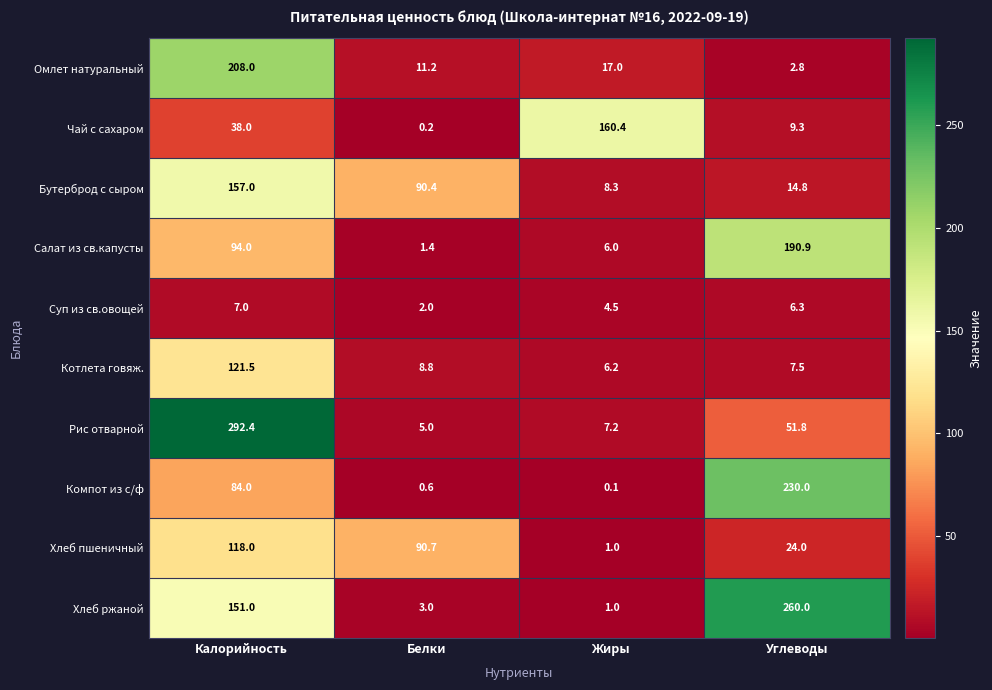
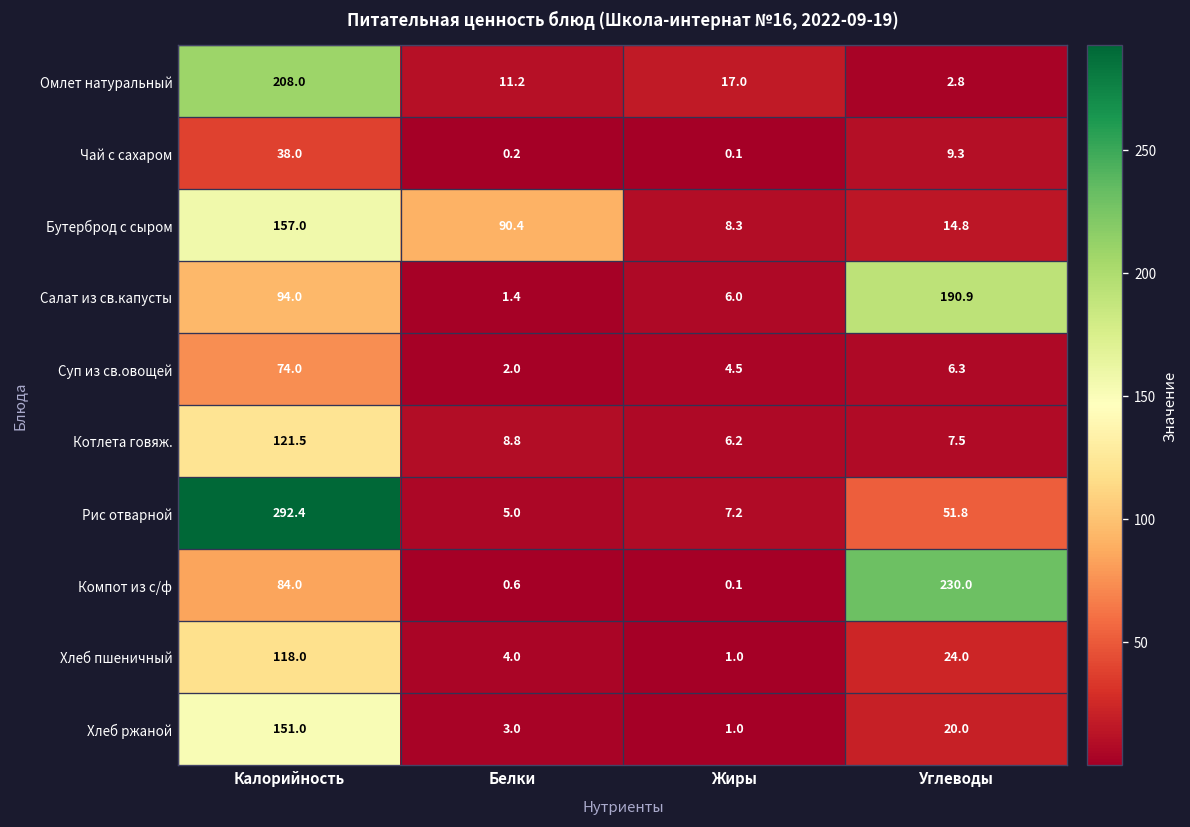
Чай с сахаром, Жиры: 160.4 -> 0.1
Суп из св.овощей, Калорийность: 7.0 -> 74.0
Хлеб пшеничный, Белки: 90.7 -> 4.0
Хлеб ржаной, Углеводы: 260.0 -> 20.0
